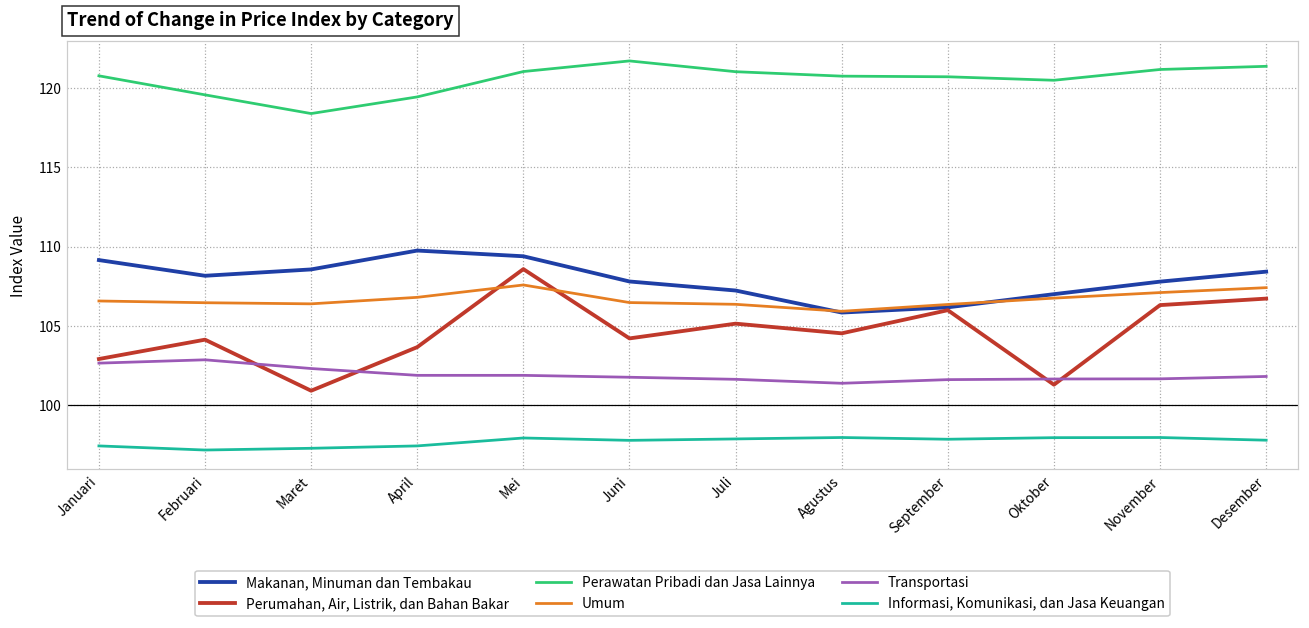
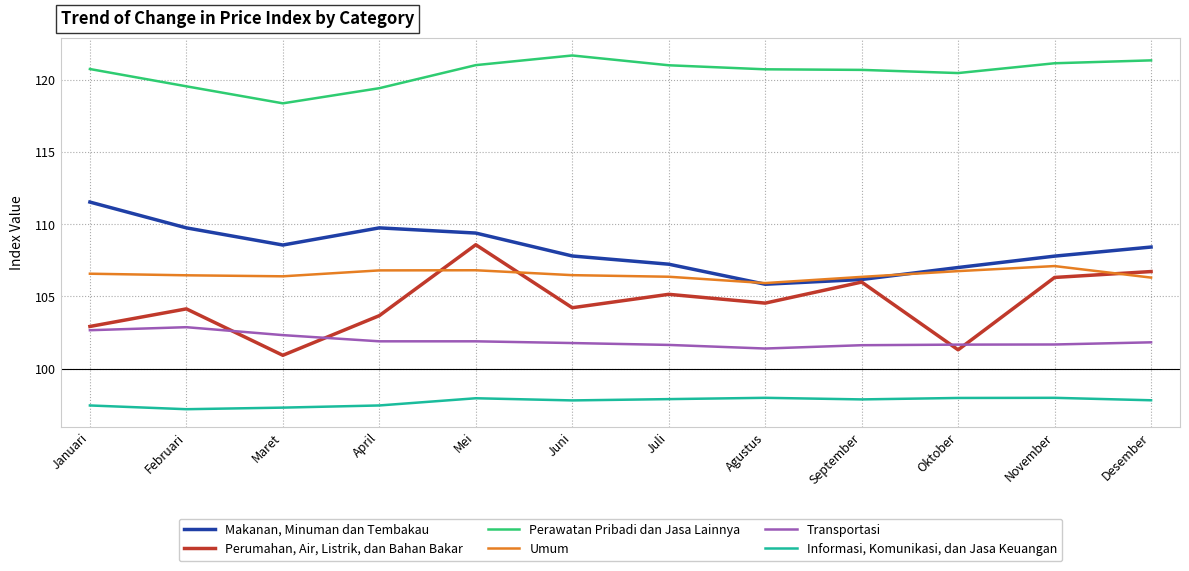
Makanan, Minuman dan Tembakau, Januari: 109.2 -> 111.6
Makanan, Minuman dan Tembakau, Februari: 108.2 -> 109.8
Umum, Mei: 107.6 -> 106.8
Umum, Desember: 107.4 -> 106.3
